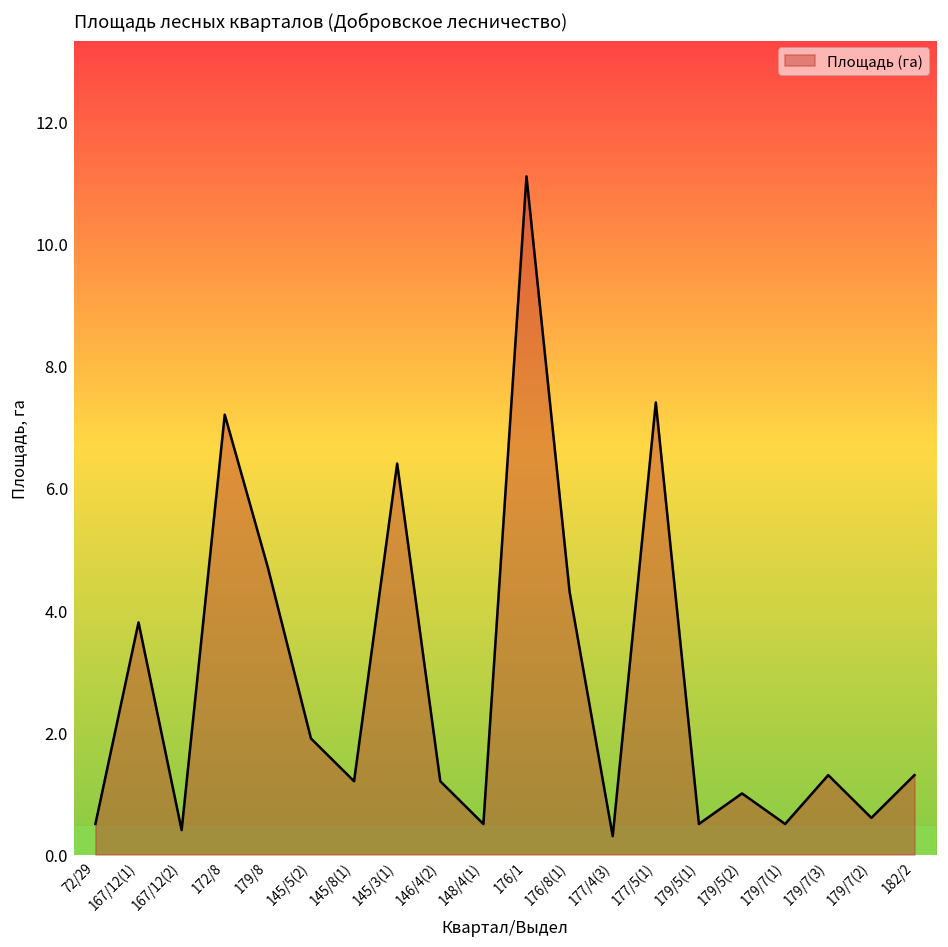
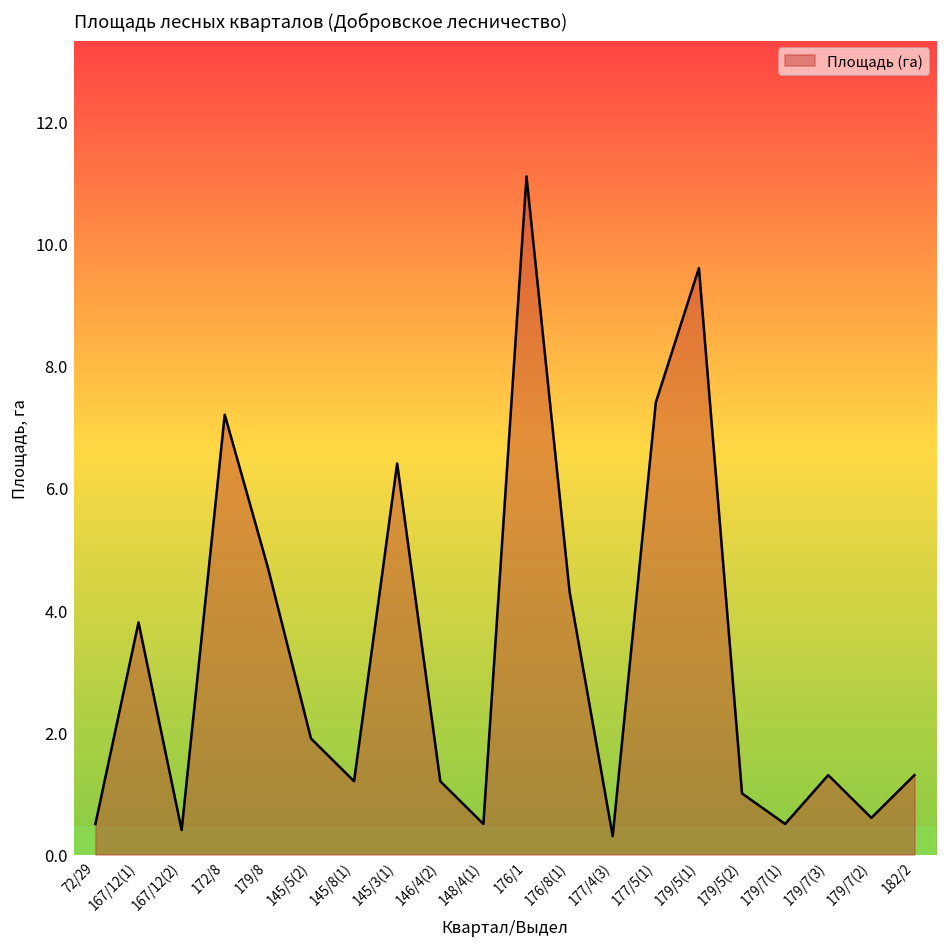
179/5(1): 0.5 -> 9.6
